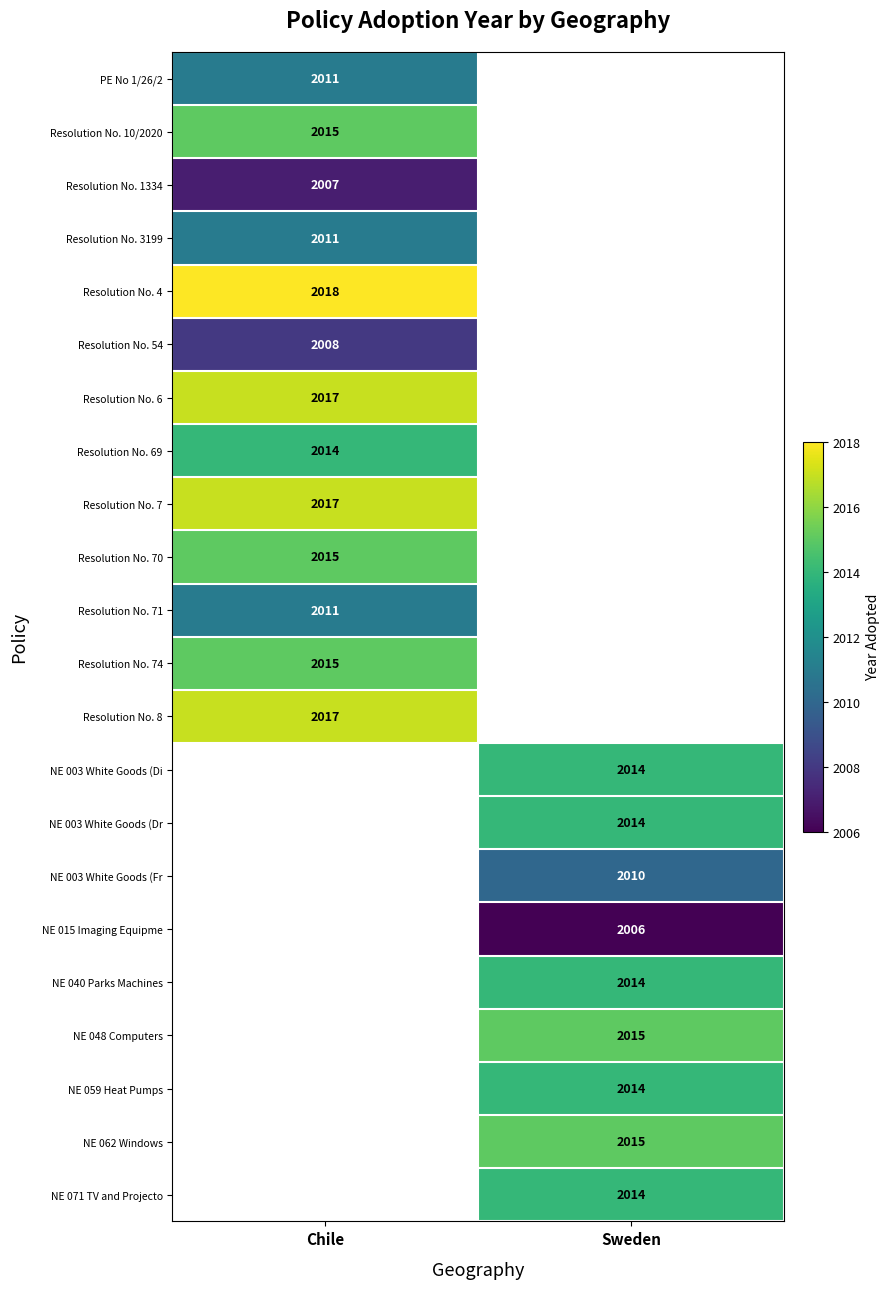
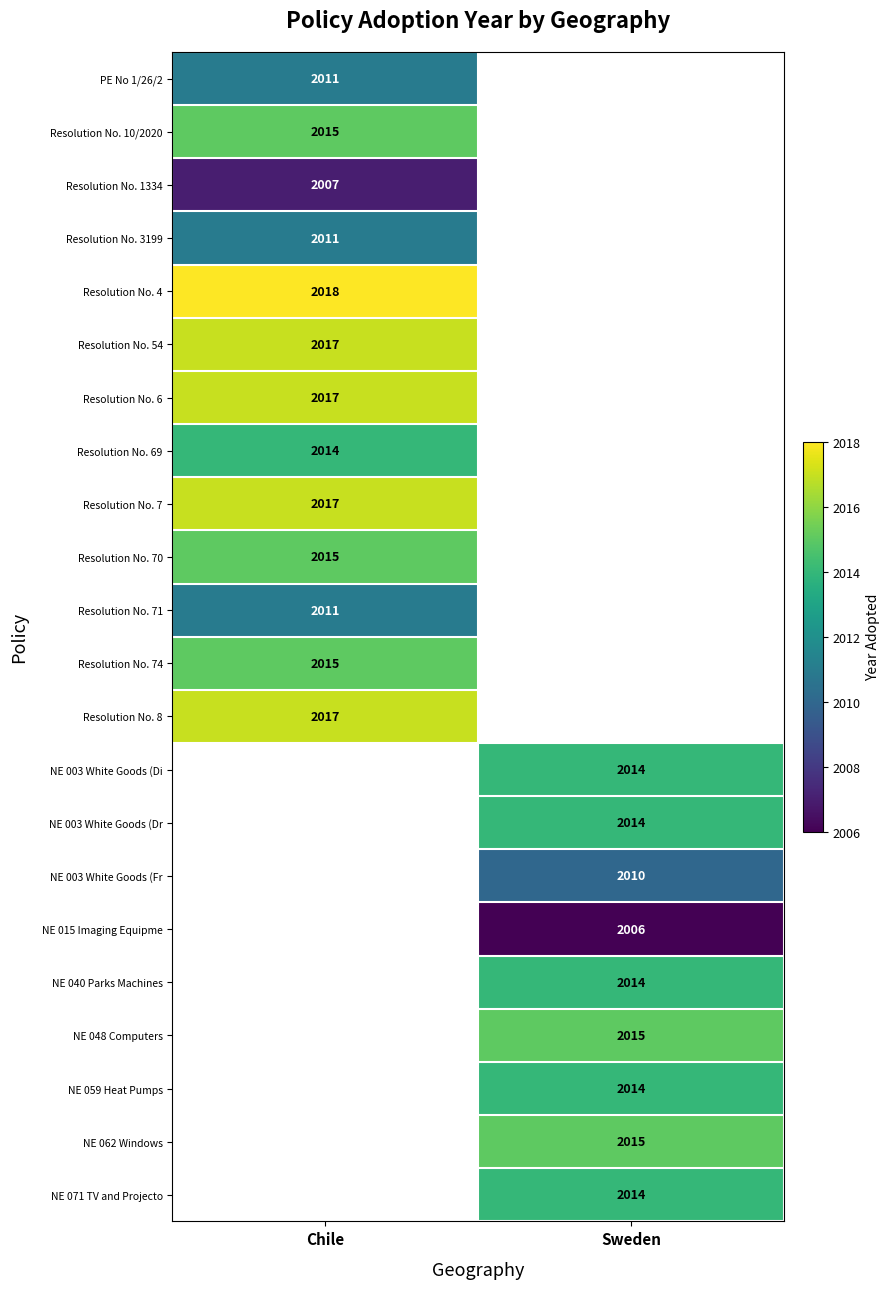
Resolution No. 54, Chile: 2008 -> 2017
